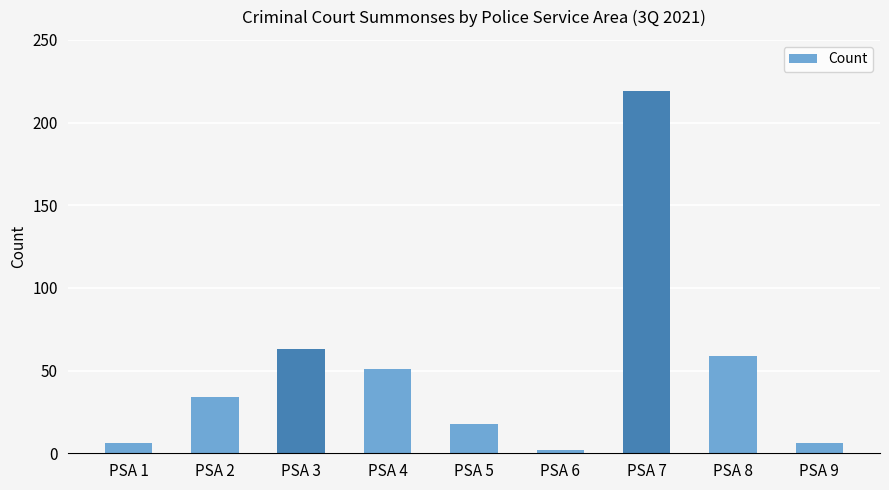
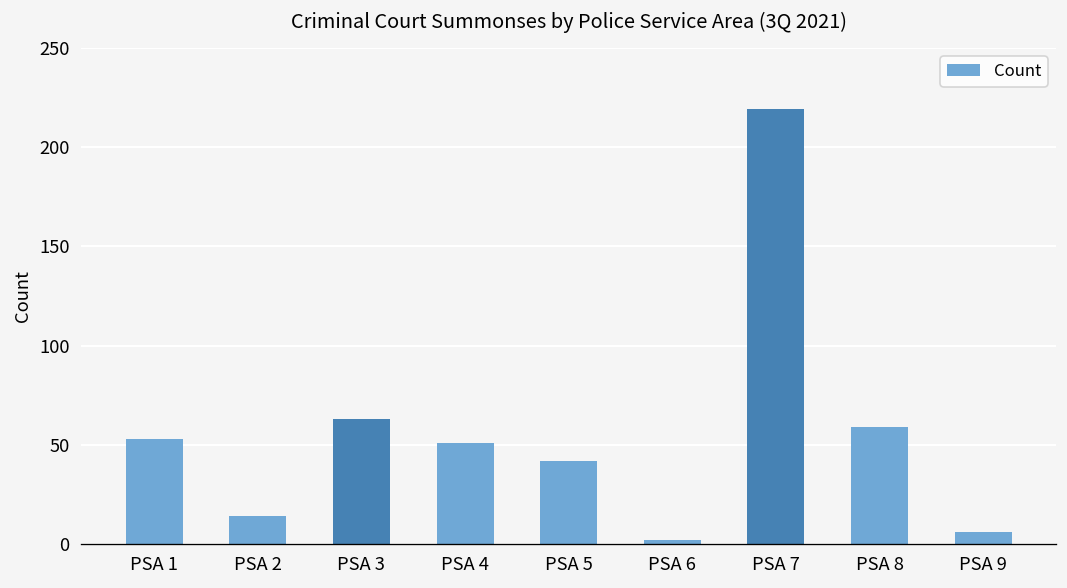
PSA 1: 6 -> 53
PSA 2: 34 -> 14
PSA 5: 18 -> 42
